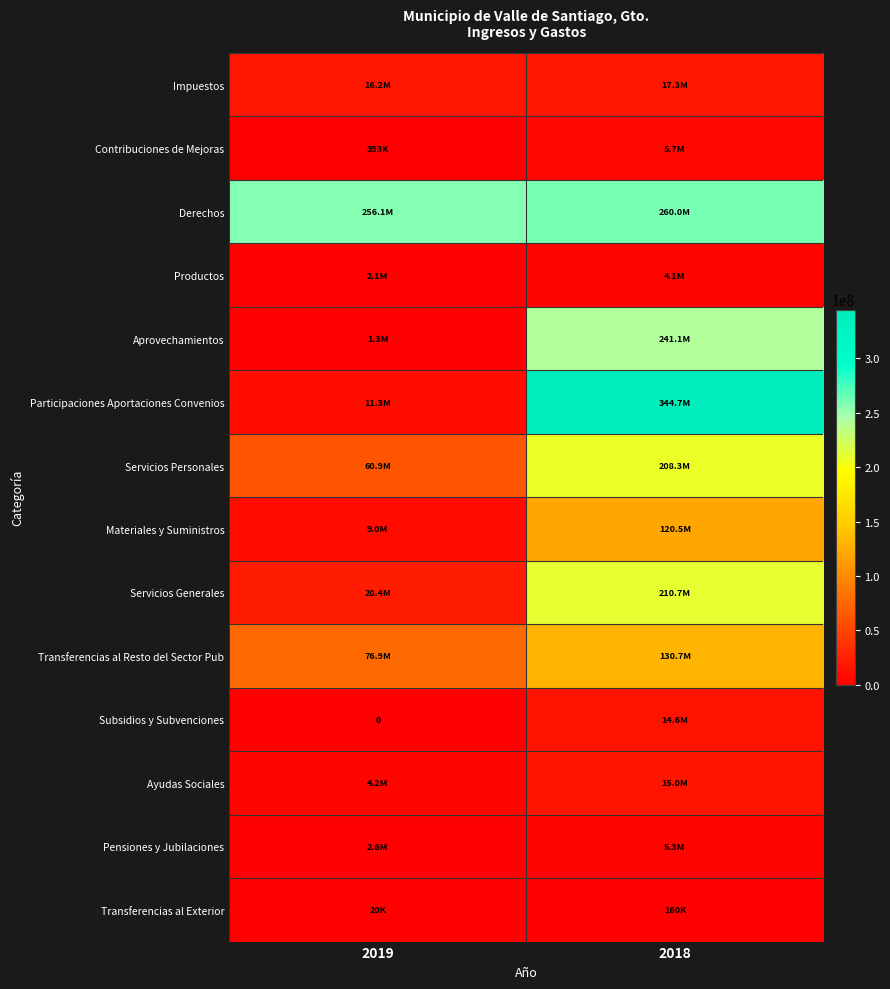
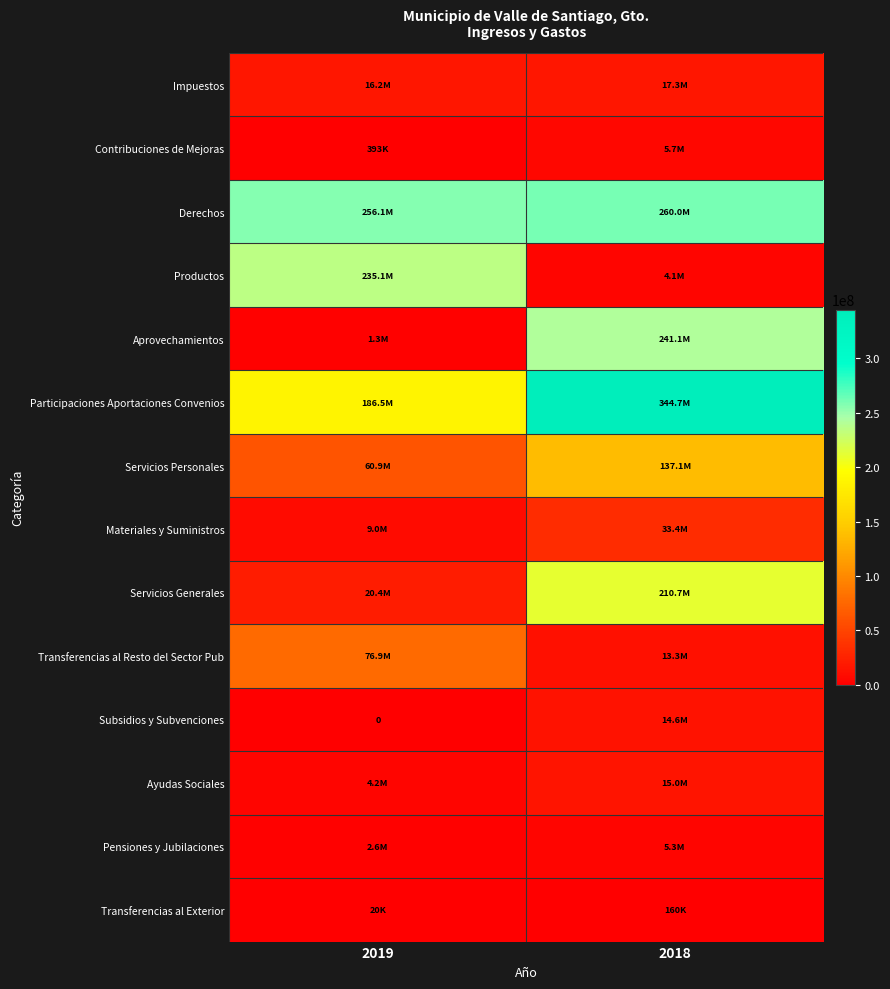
Productos, 2019: 2.1M -> 235.1M
Participaciones Aportaciones Convenios, 2019: 11.3M -> 186.5M
Servicios Personales, 2018: 208.3M -> 137.1M
Materiales y Suministros, 2018: 120.5M -> 33.4M
Transferencias al Resto del Sector Pub, 2018: 130.7M -> 13.3M
